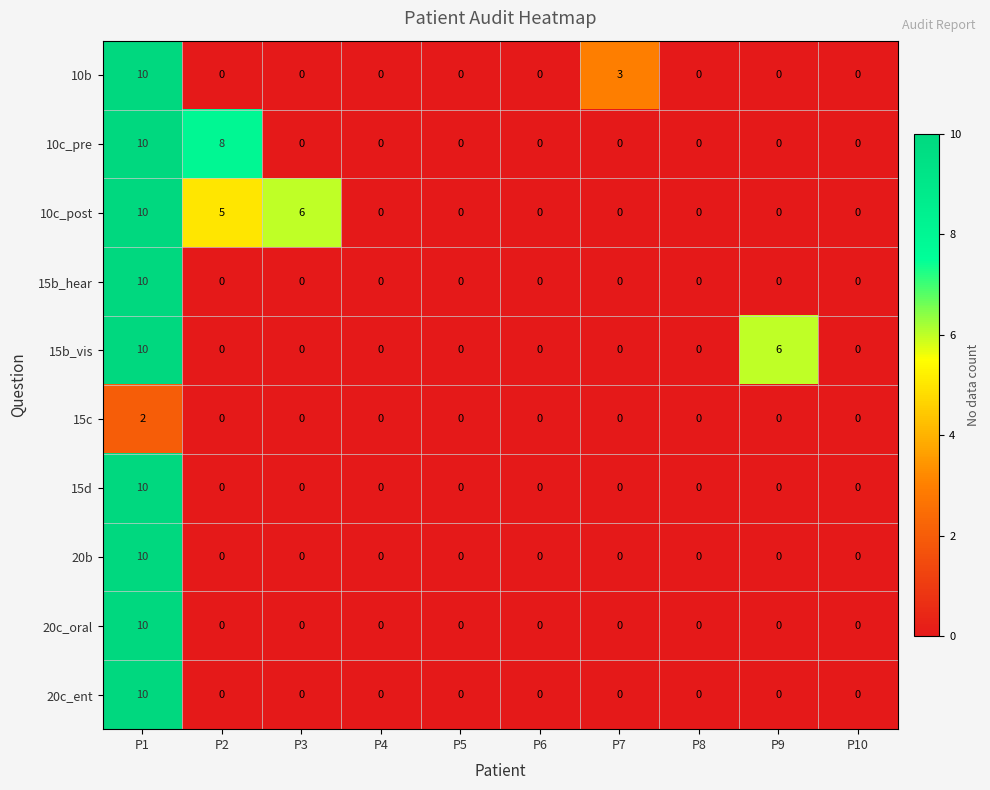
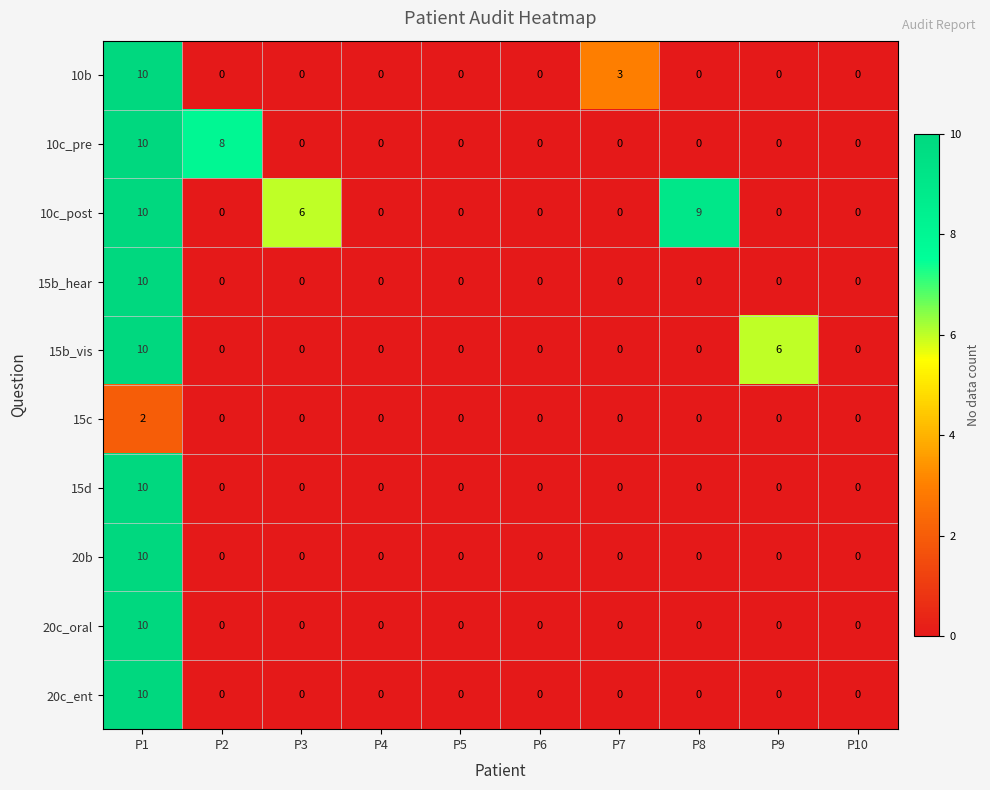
10c_post, P2: 5 -> 0
10c_post, P8: 0 -> 9
